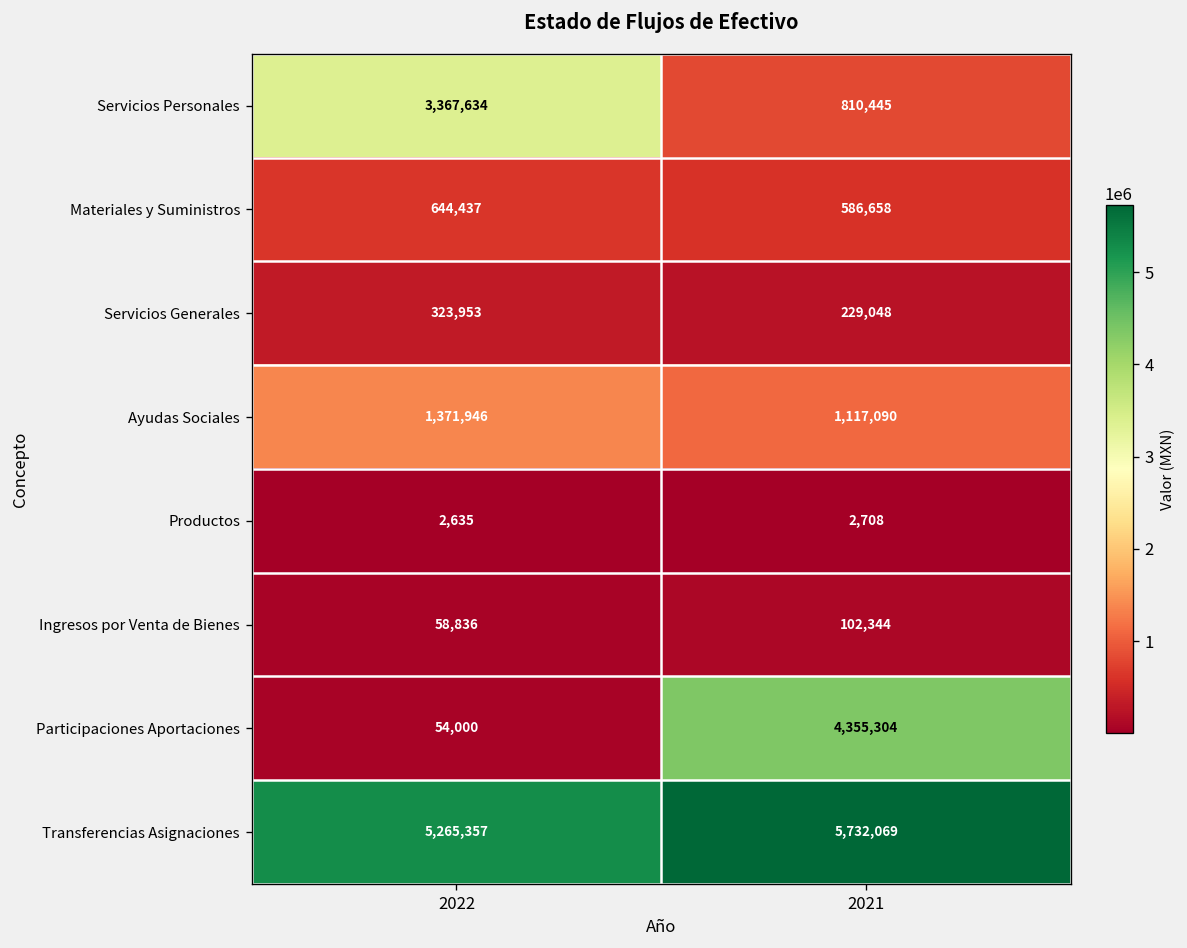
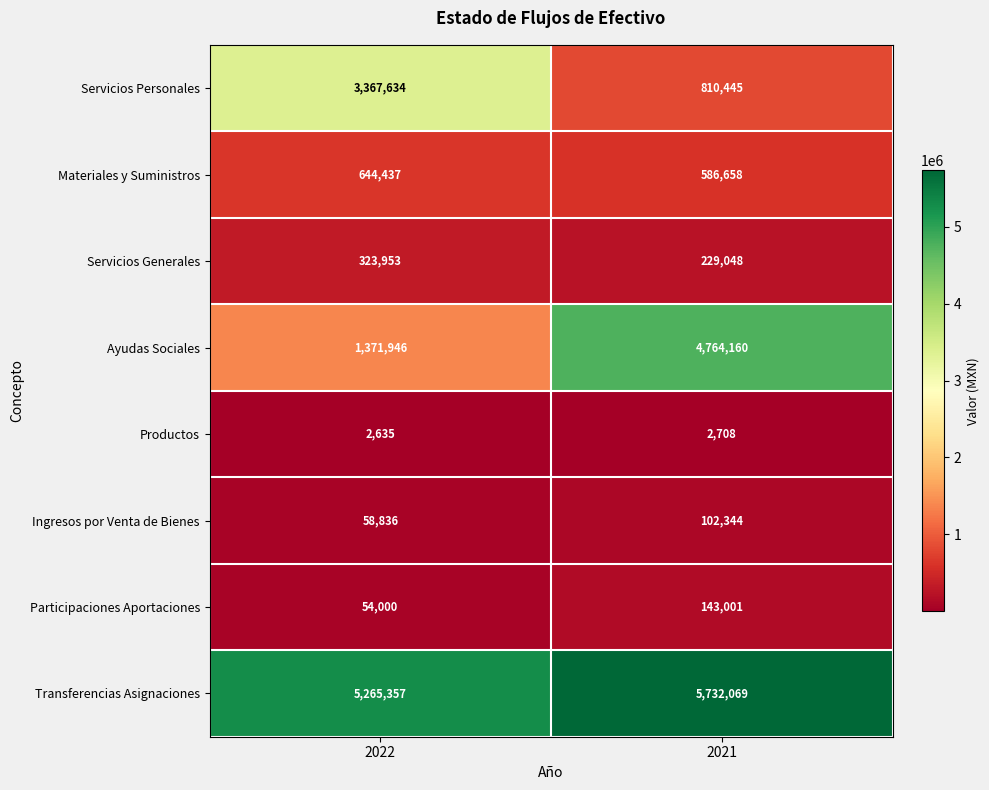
Ayudas Sociales, 2021: 1,117,090 -> 4,764,160
Participaciones Aportaciones, 2021: 4,355,304 -> 143,001
